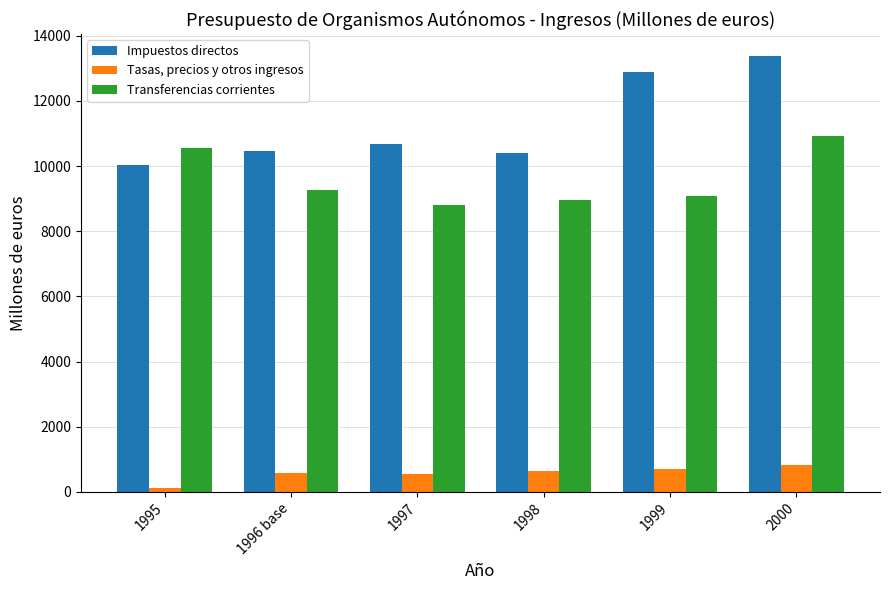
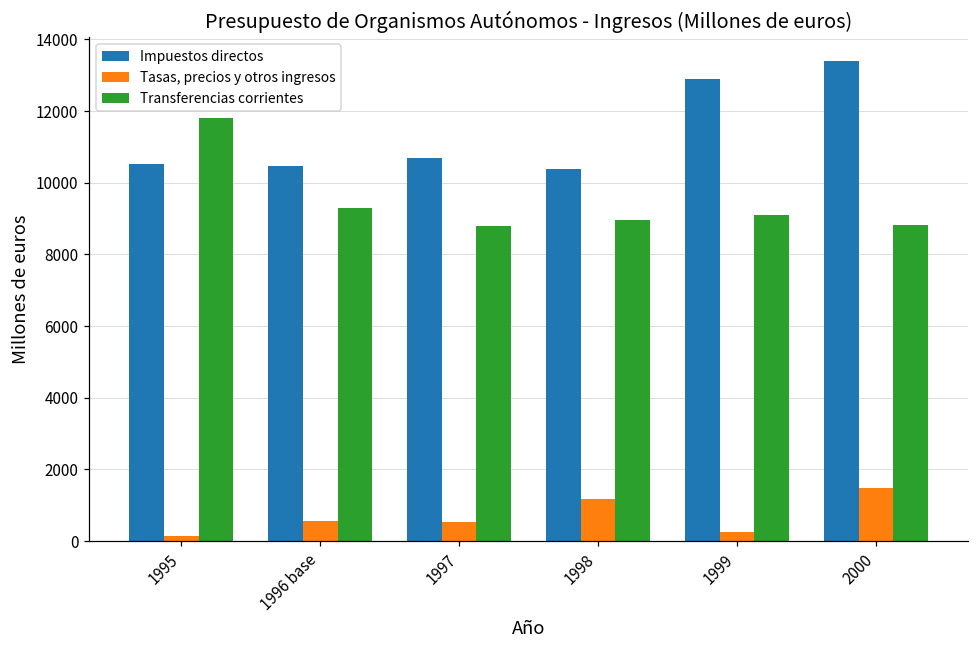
Impuestos directos, 1995: 10000 -> 10500
Transferencias corrientes, 1995: 10600 -> 11800
Tasas, precios y otros ingresos, 1998: 700 -> 1200
Tasas, precios y otros ingresos, 1999: 700 -> 200
Tasas, precios y otros ingresos, 2000: 800 -> 1500
Transferencias corrientes, 2000: 10900 -> 8800
